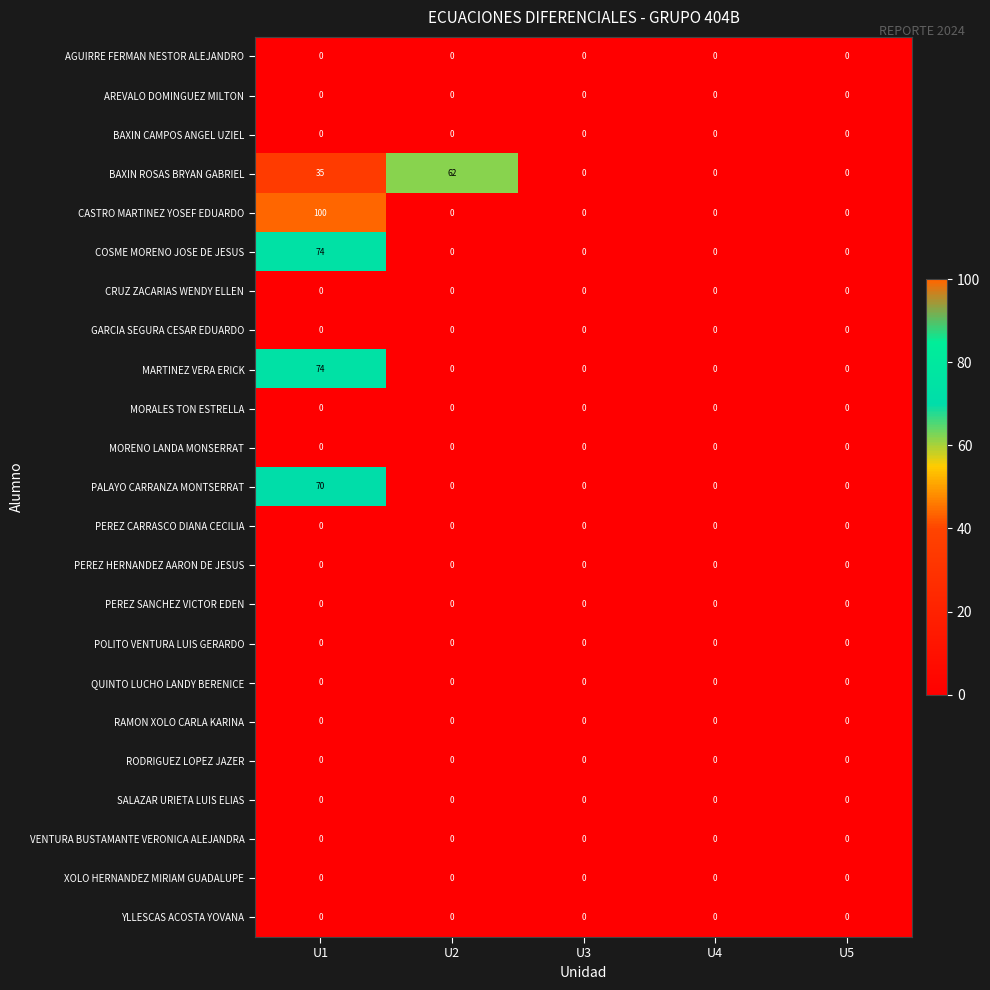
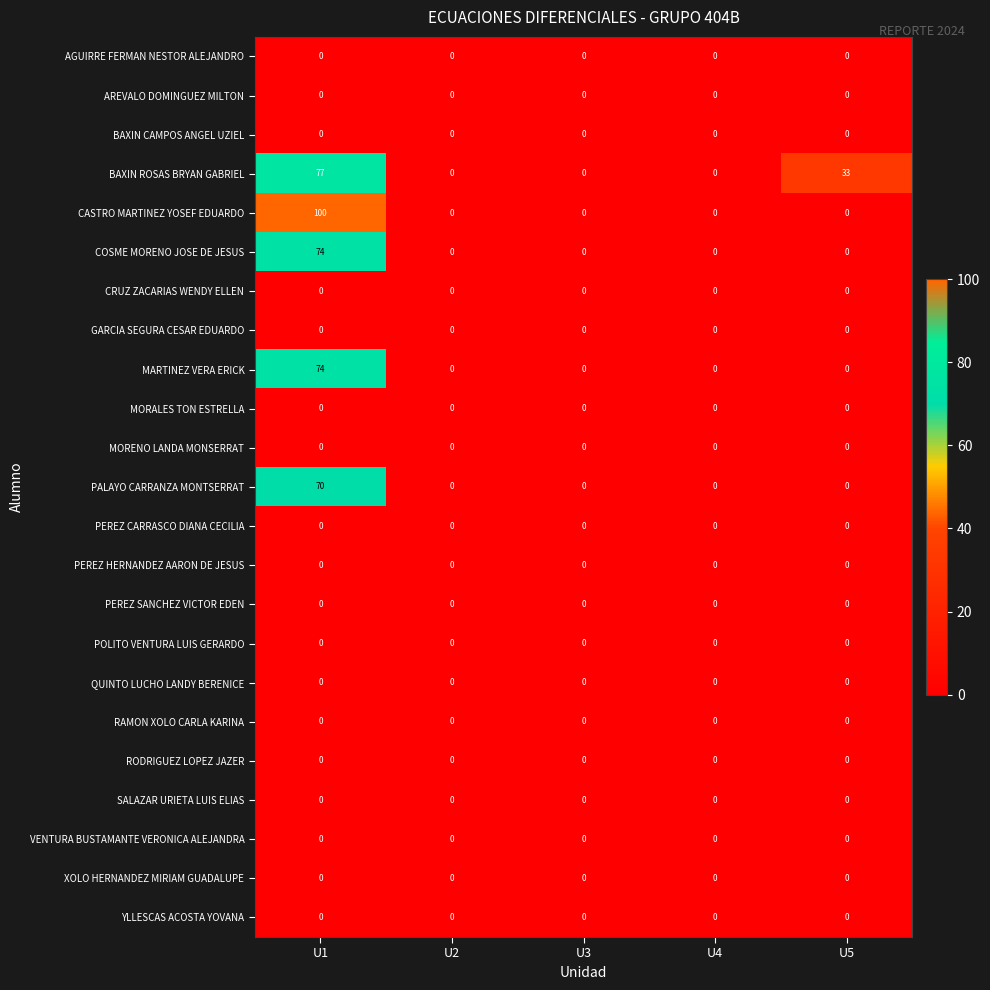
BAXIN ROSAS BRYAN GABRIEL, U1: 35 -> 77
BAXIN ROSAS BRYAN GABRIEL, U2: 62 -> 0
BAXIN ROSAS BRYAN GABRIEL, U5: 0 -> 33
